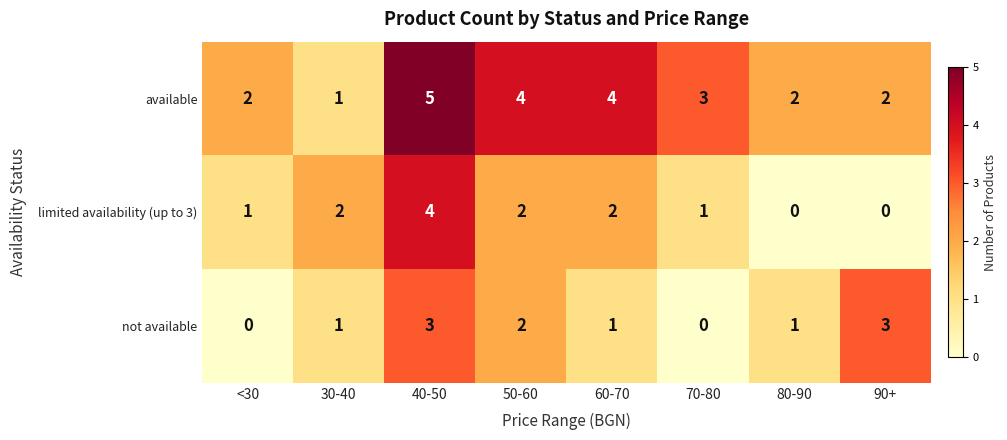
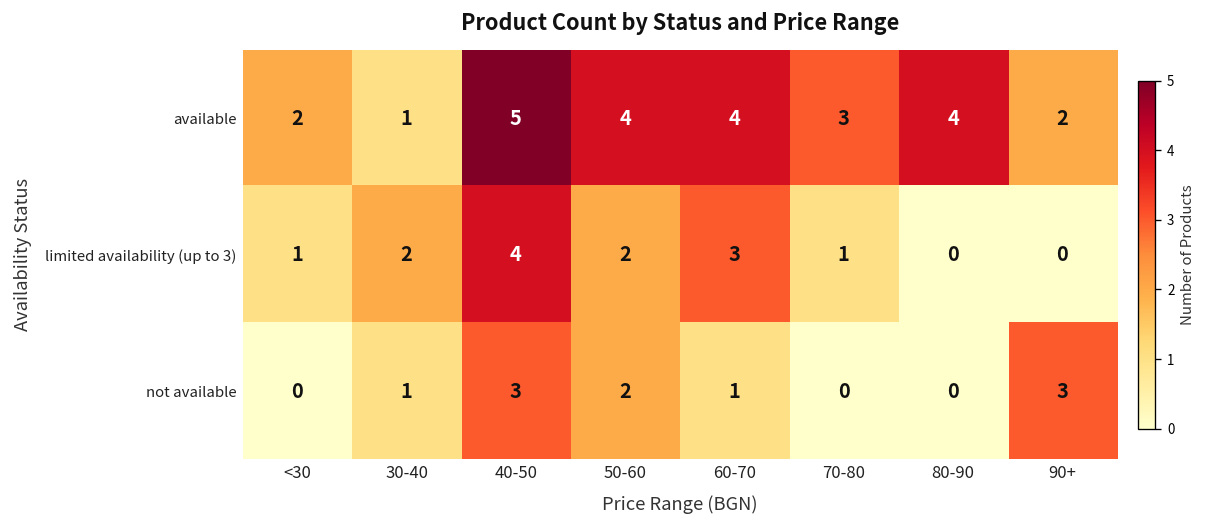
available, 80-90: 2 -> 4
limited availability (up to 3), 60-70: 2 -> 3
not available, 80-90: 1 -> 0
